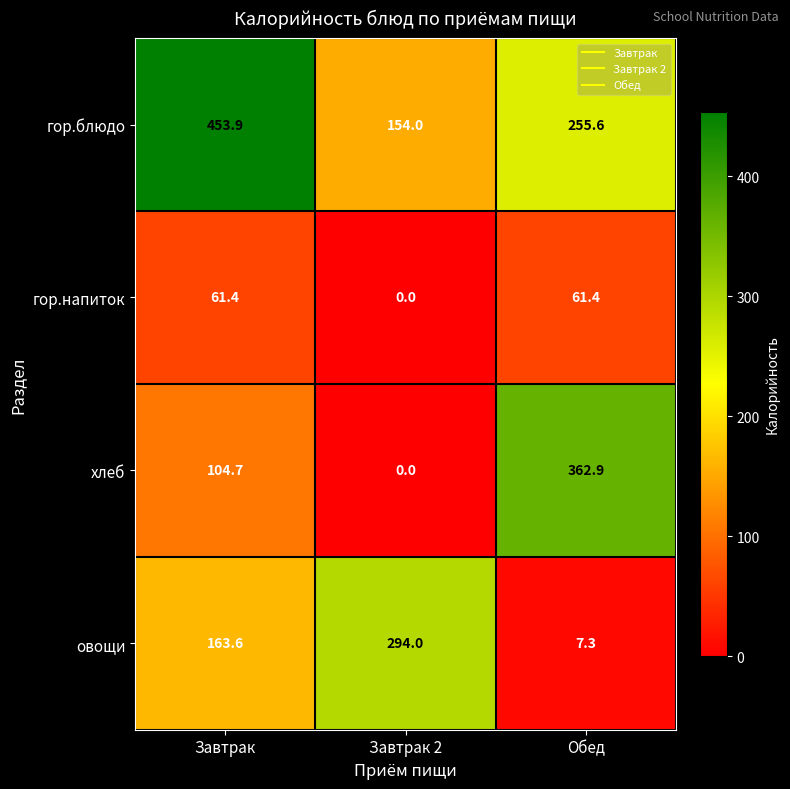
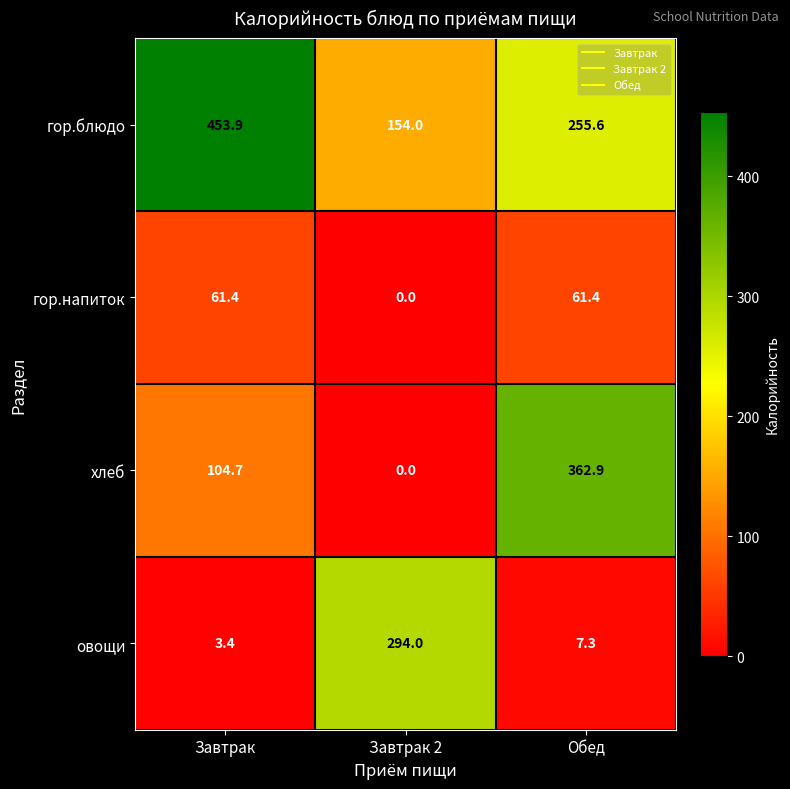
овощи, Завтрак: 163.6 -> 3.4
